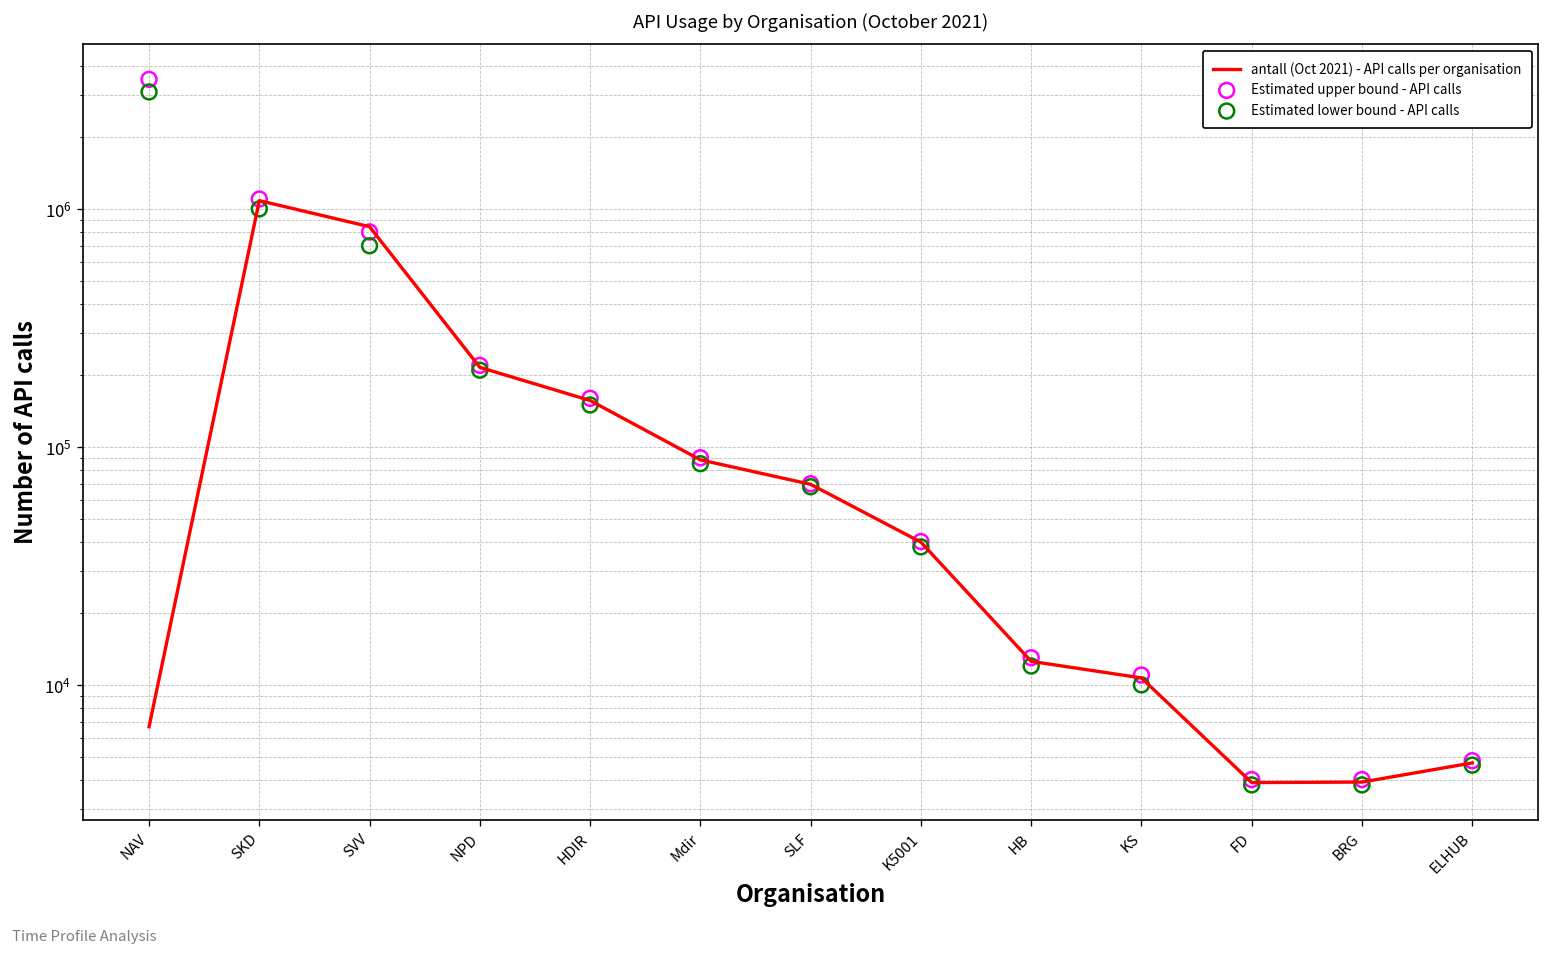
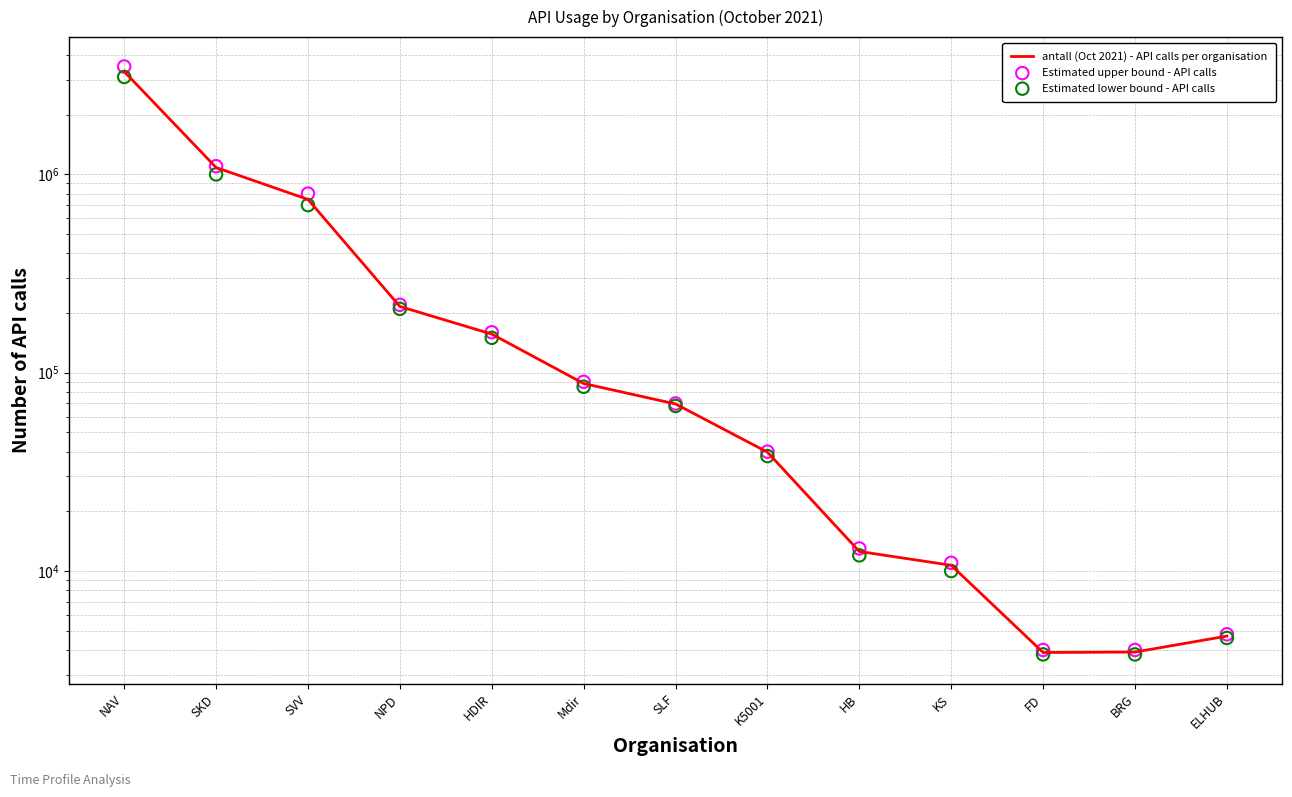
antall (Oct 2021) - API calls per organisation, NAV: 6700 -> 3300000
antall (Oct 2021) - API calls per organisation, SVV: 840000 -> 750000
